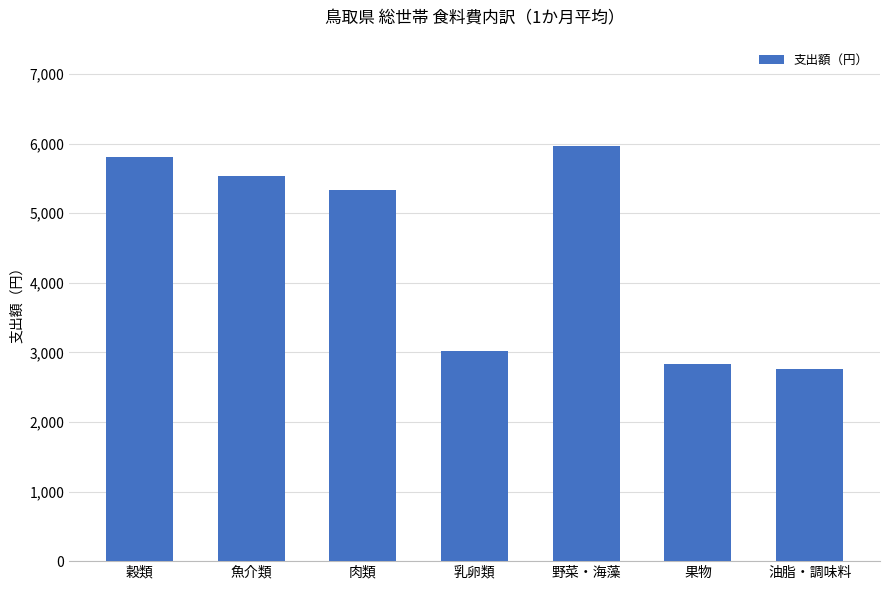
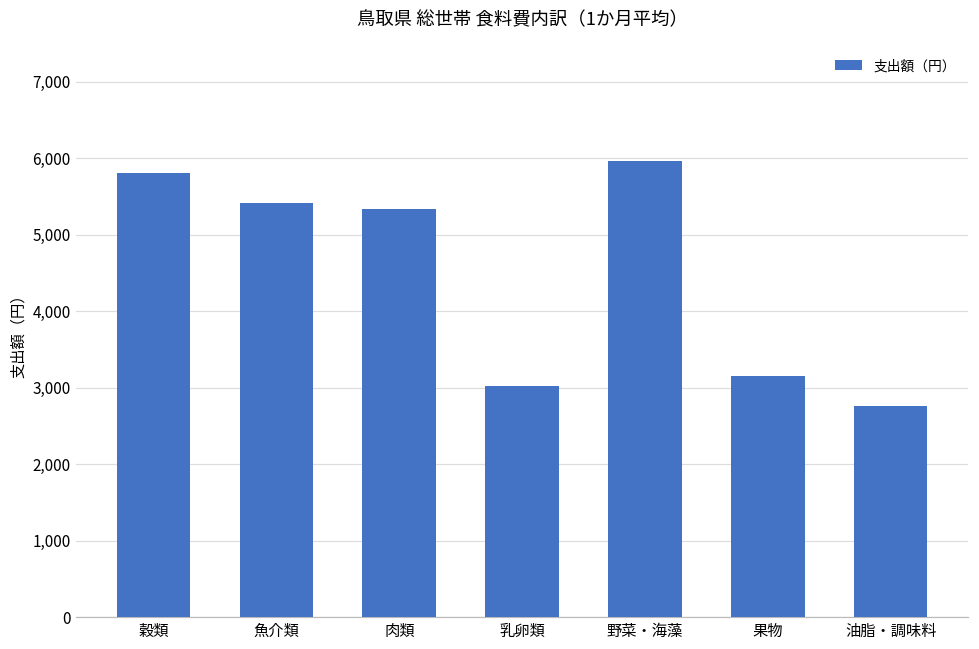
魚介類: 5,500 -> 5,400
果物: 2,800 -> 3,200
